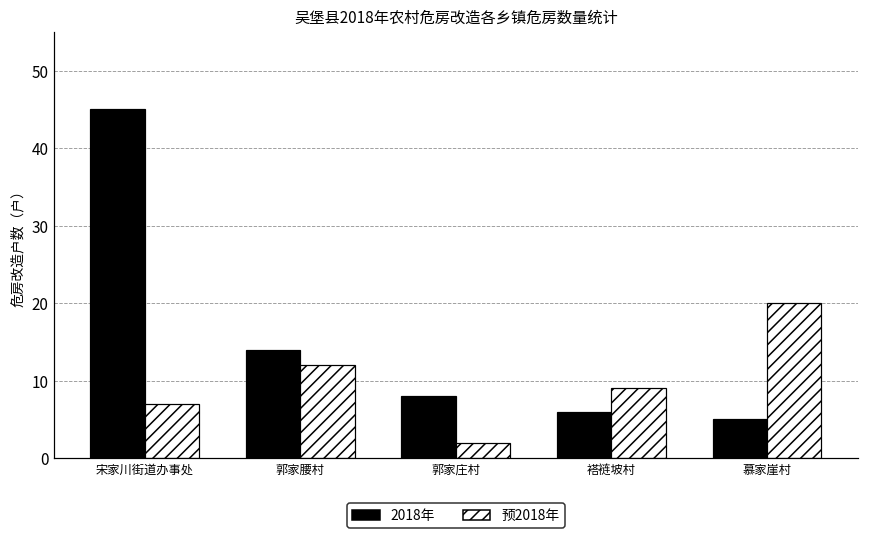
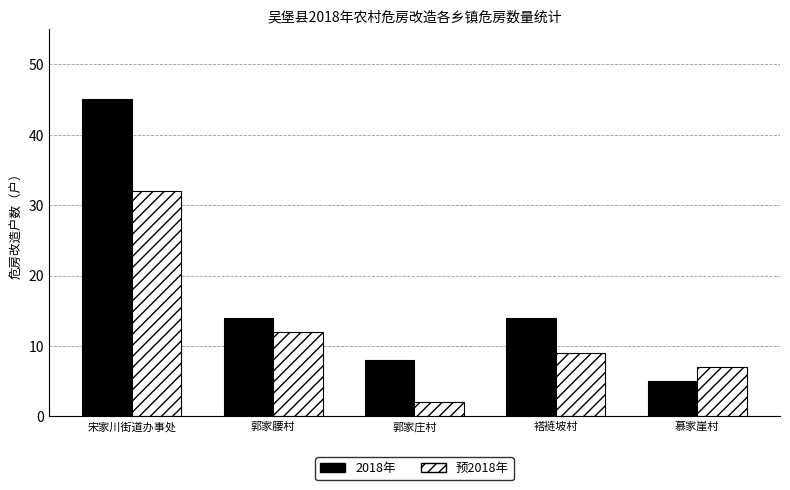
预2018年, 宋家川街道办事处: 7 -> 32
2018年, 褡裢坡村: 6 -> 14
预2018年, 慕家崖村: 20 -> 7
